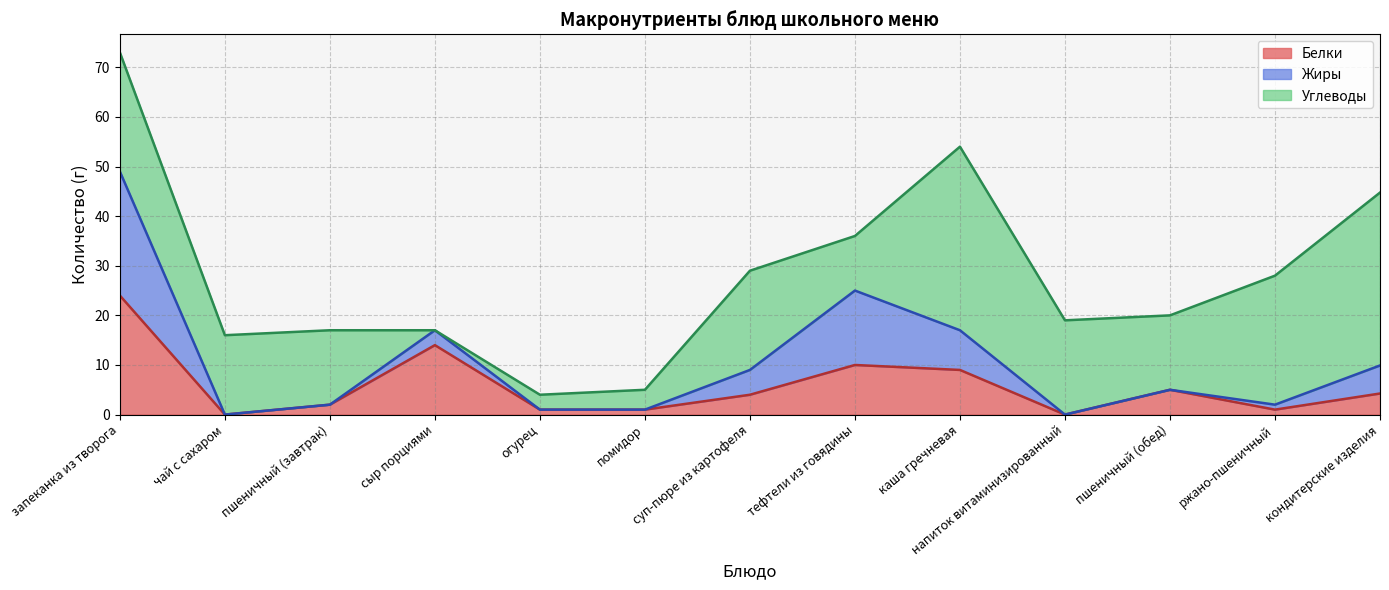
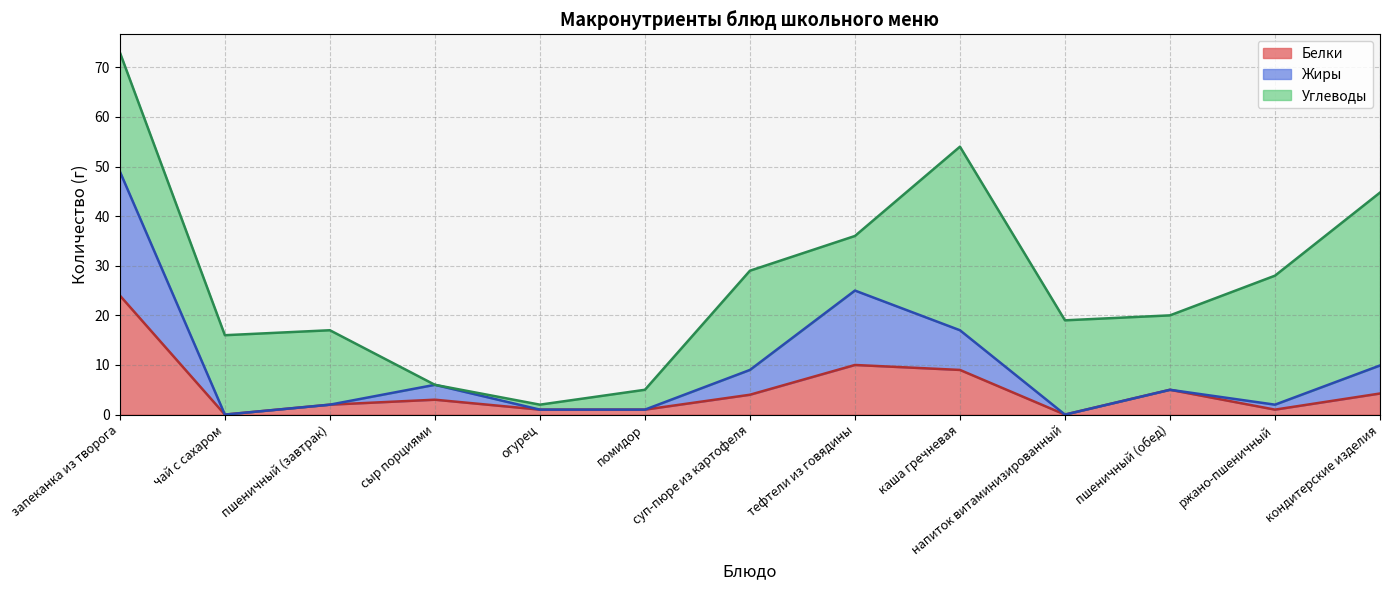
Белки, сыр порциями: 14 -> 3
Углеводы, огурец: 3 -> 1
